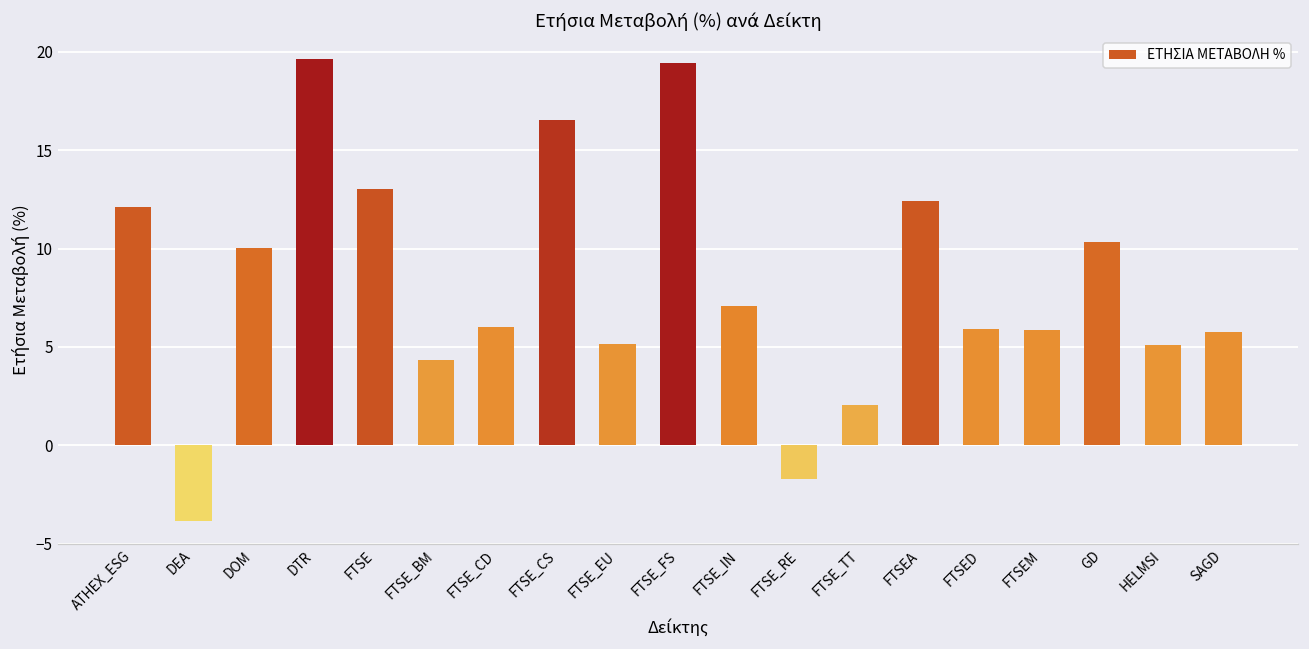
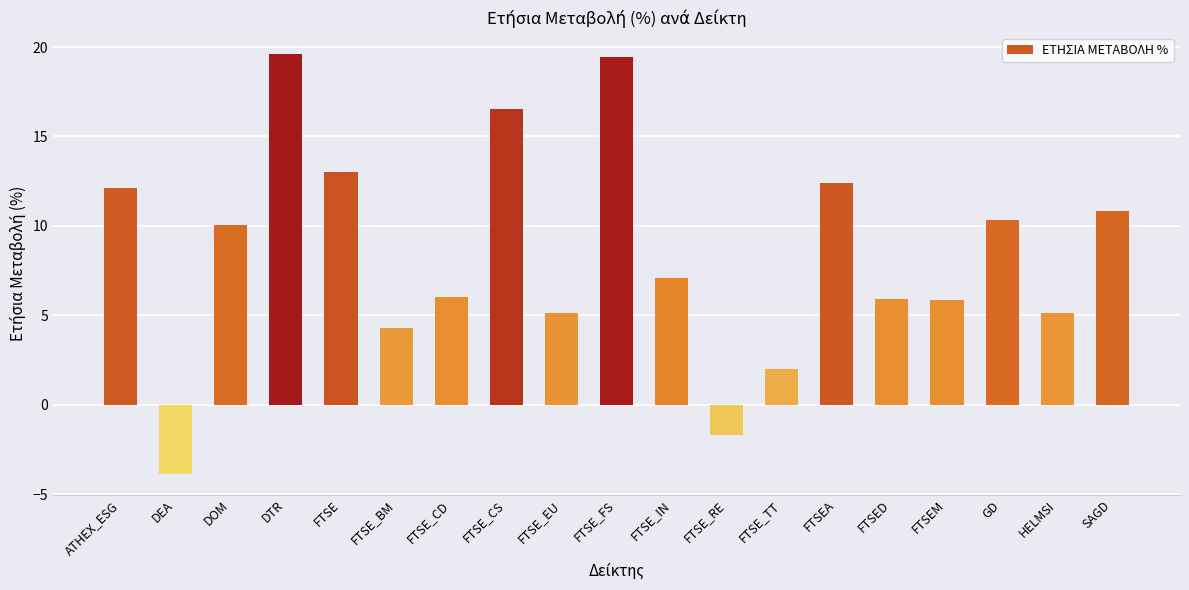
SAGD: 5.8 -> 10.8
